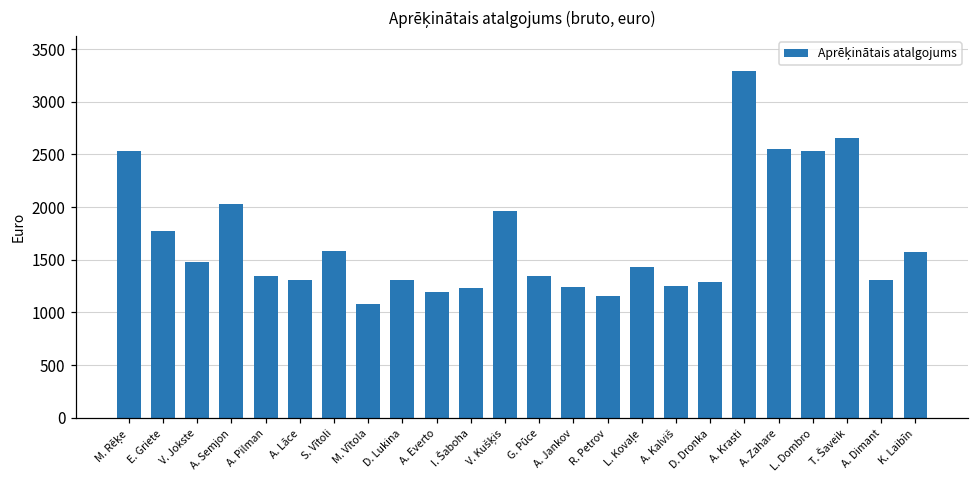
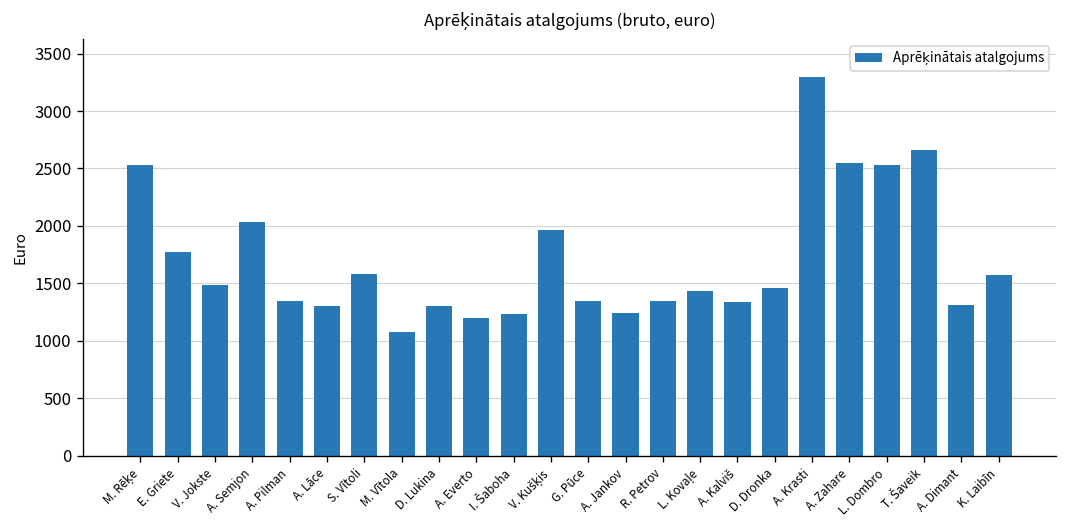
R. Petrov: 1200 -> 1300
A. Kalviš: 1200 -> 1300
D. Dronka: 1300 -> 1500
